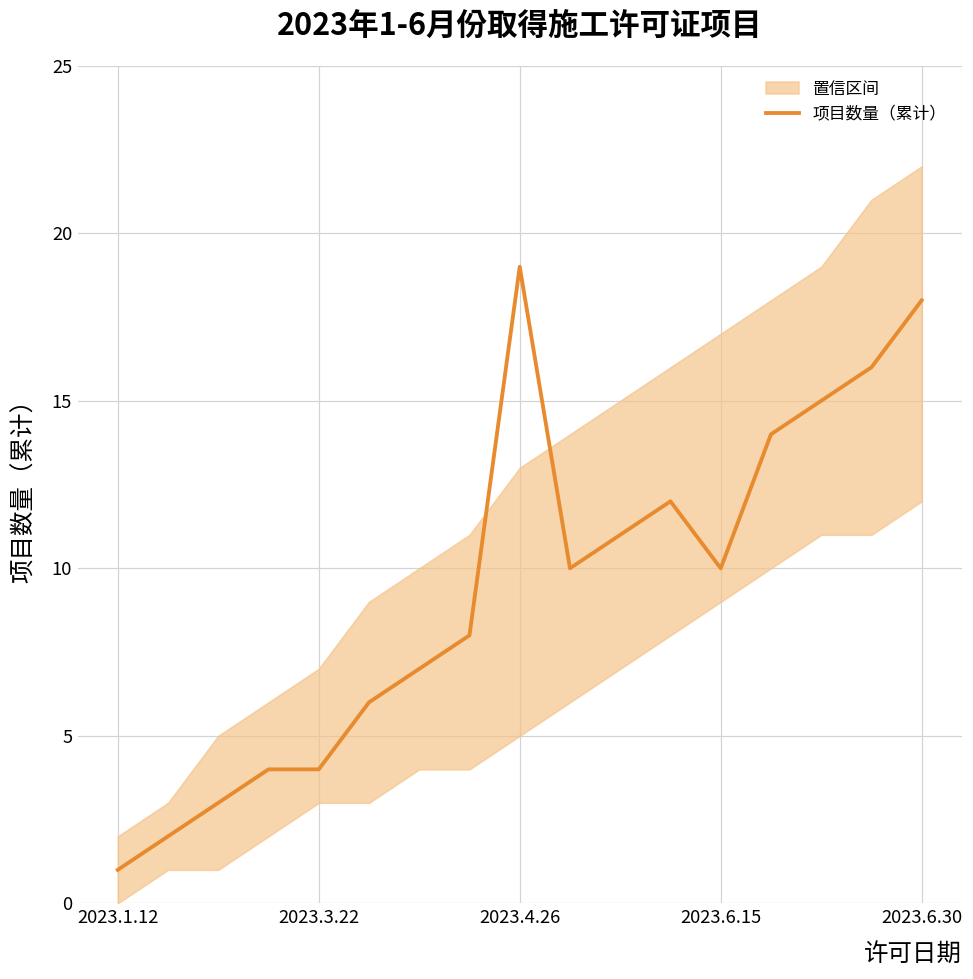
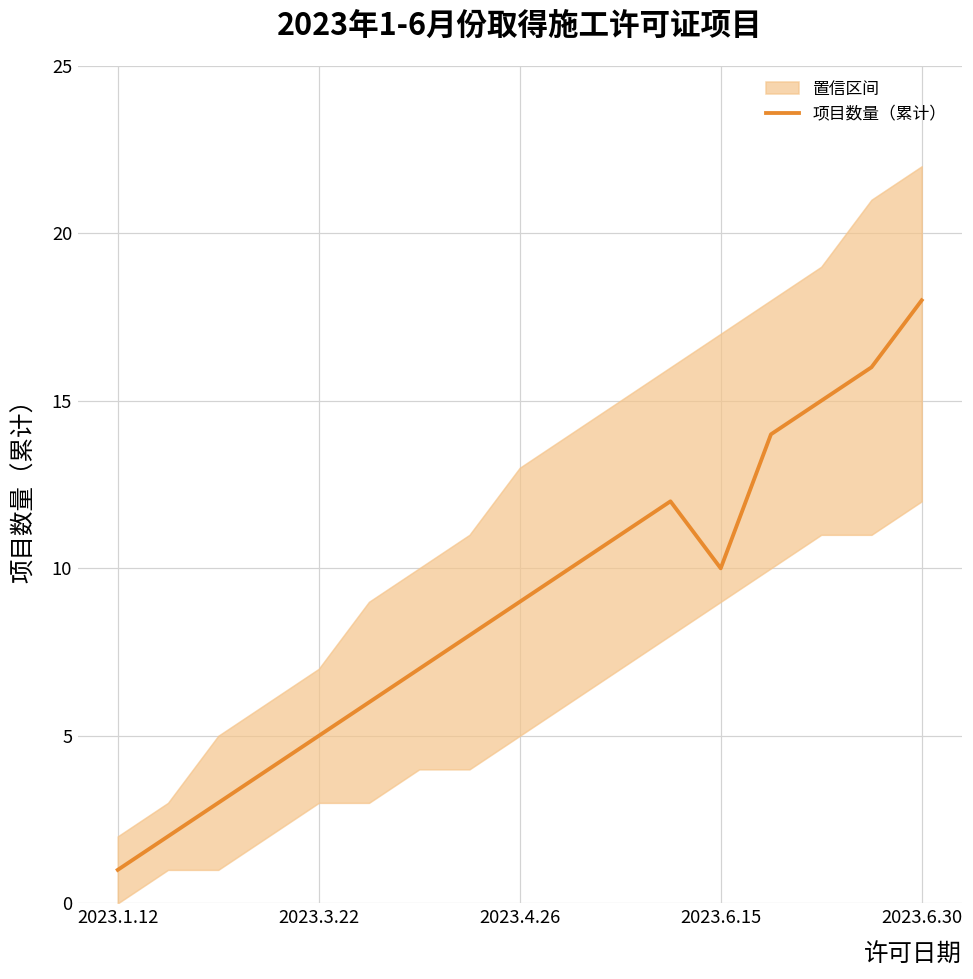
项目数量（累计）, 2023.3.22: 4 -> 5
项目数量（累计）, 2023.4.26: 19 -> 9
